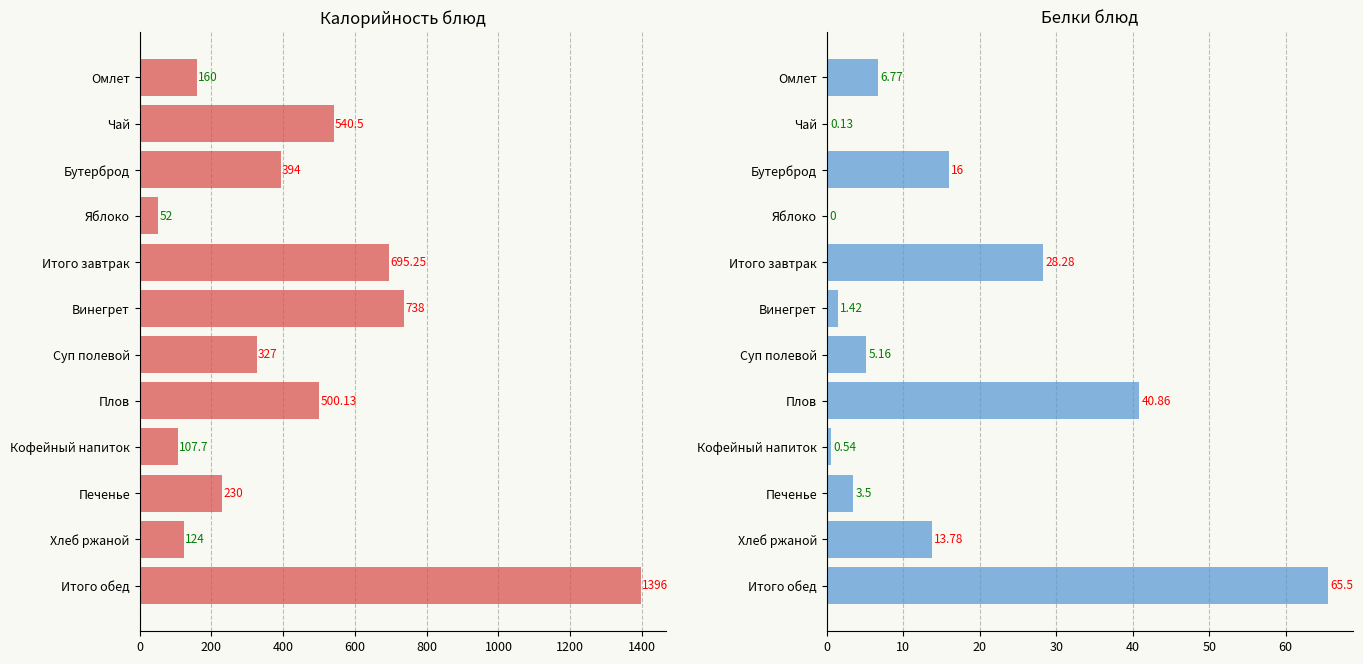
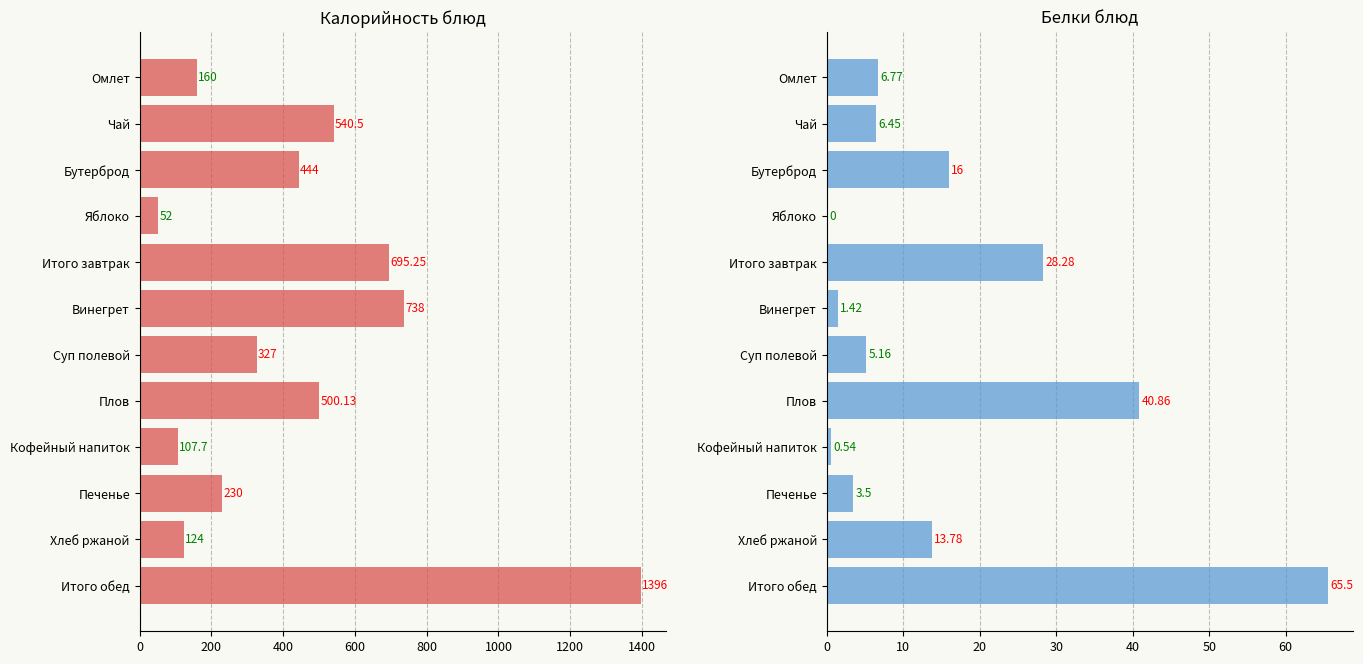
Калорийность блюд, Бутерброд: 394 -> 444
Белки блюд, Чай: 0.13 -> 6.45
